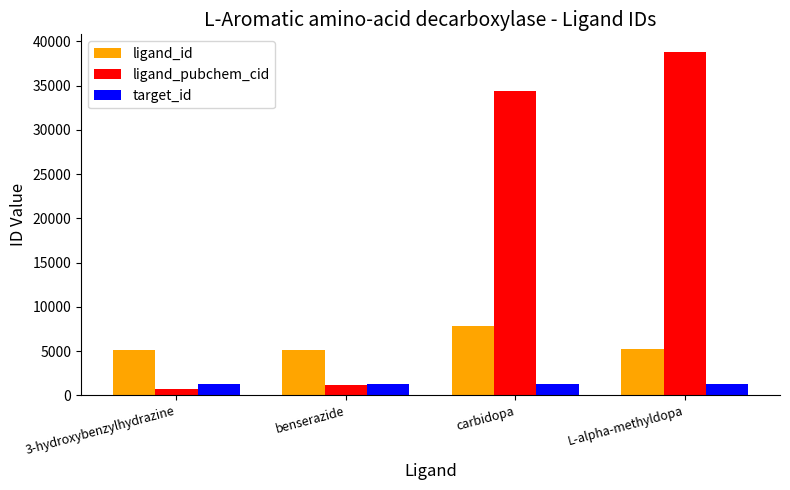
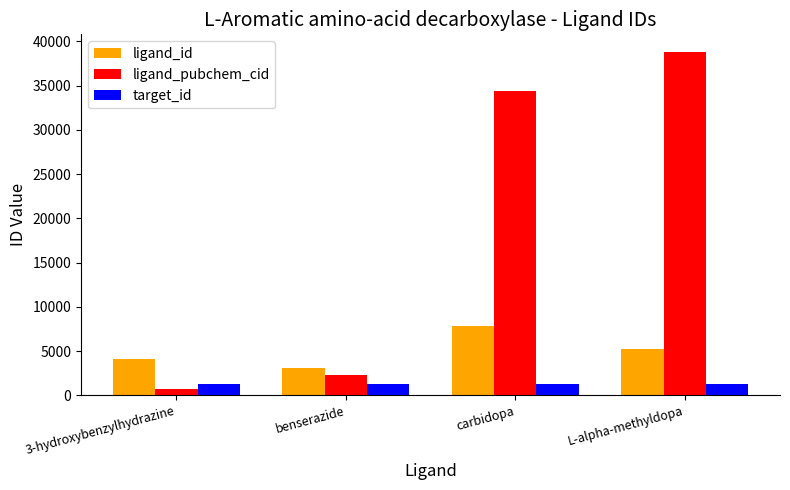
ligand_id, 3-hydroxybenzylhydrazine: 5000 -> 4000
ligand_id, benserazide: 5000 -> 3000
ligand_pubchem_cid, benserazide: 1000 -> 2000
